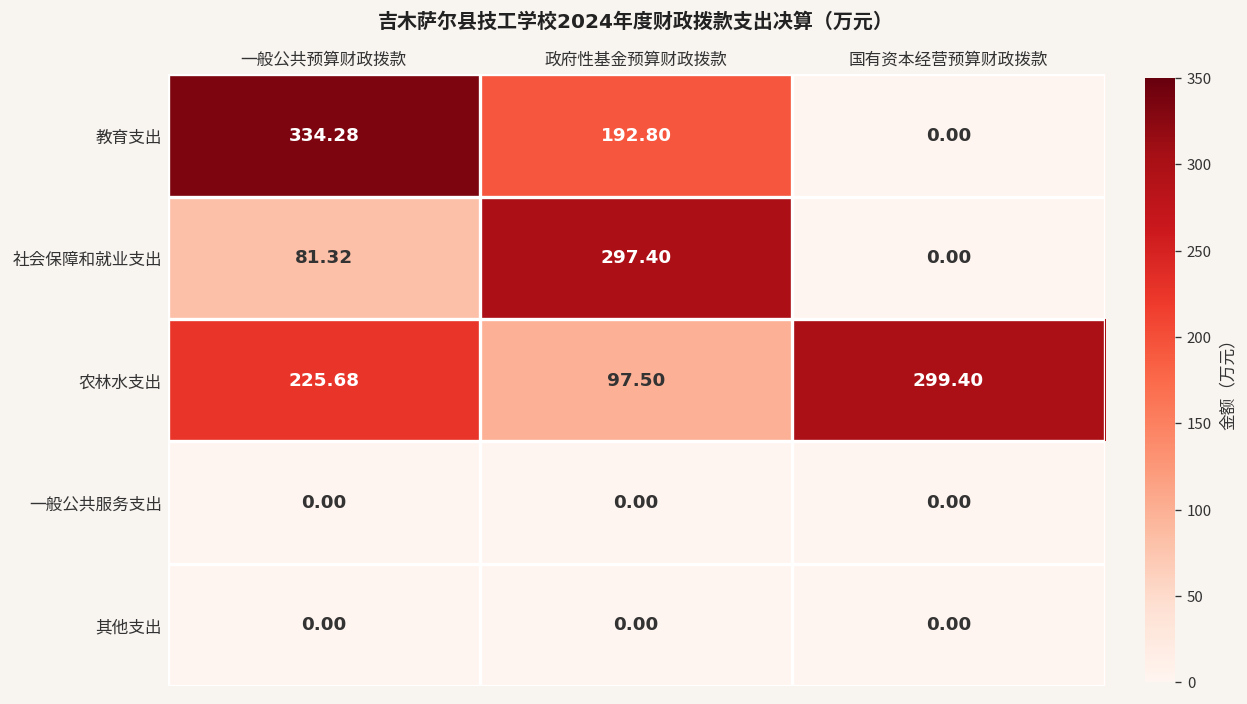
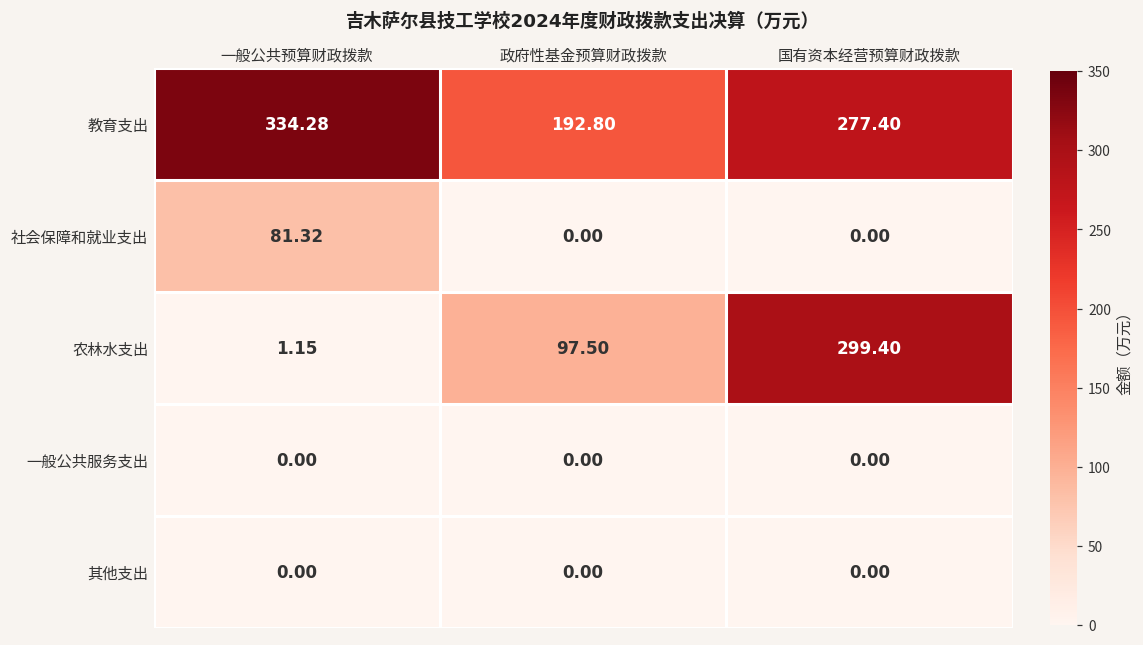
教育支出, 国有资本经营预算财政拨款: 0.00 -> 277.40
社会保障和就业支出, 政府性基金预算财政拨款: 297.40 -> 0.00
农林水支出, 一般公共预算财政拨款: 225.68 -> 1.15
